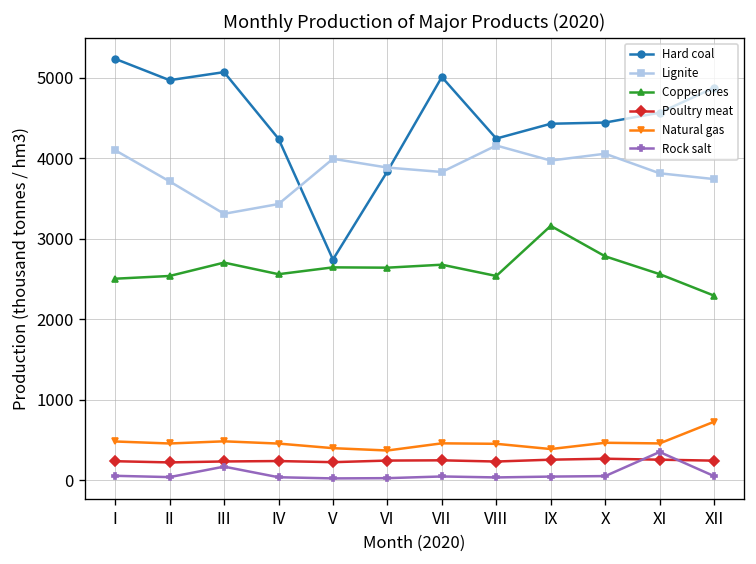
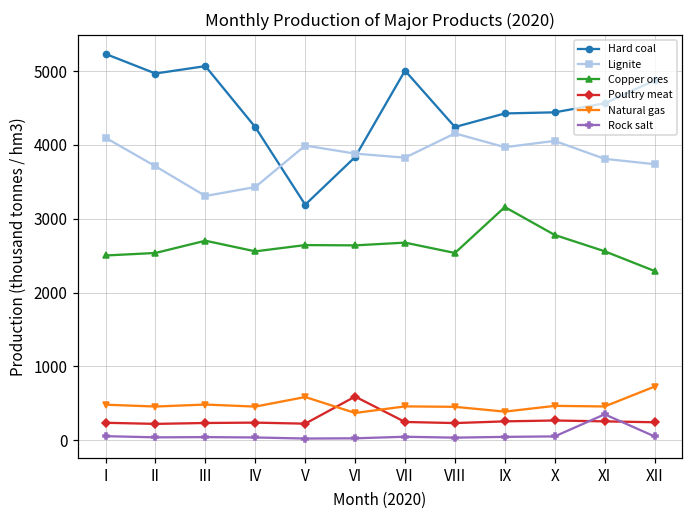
Rock salt, III: 200 -> 0
Hard coal, V: 2700 -> 3200
Natural gas, V: 400 -> 600
Poultry meat, VI: 200 -> 600
